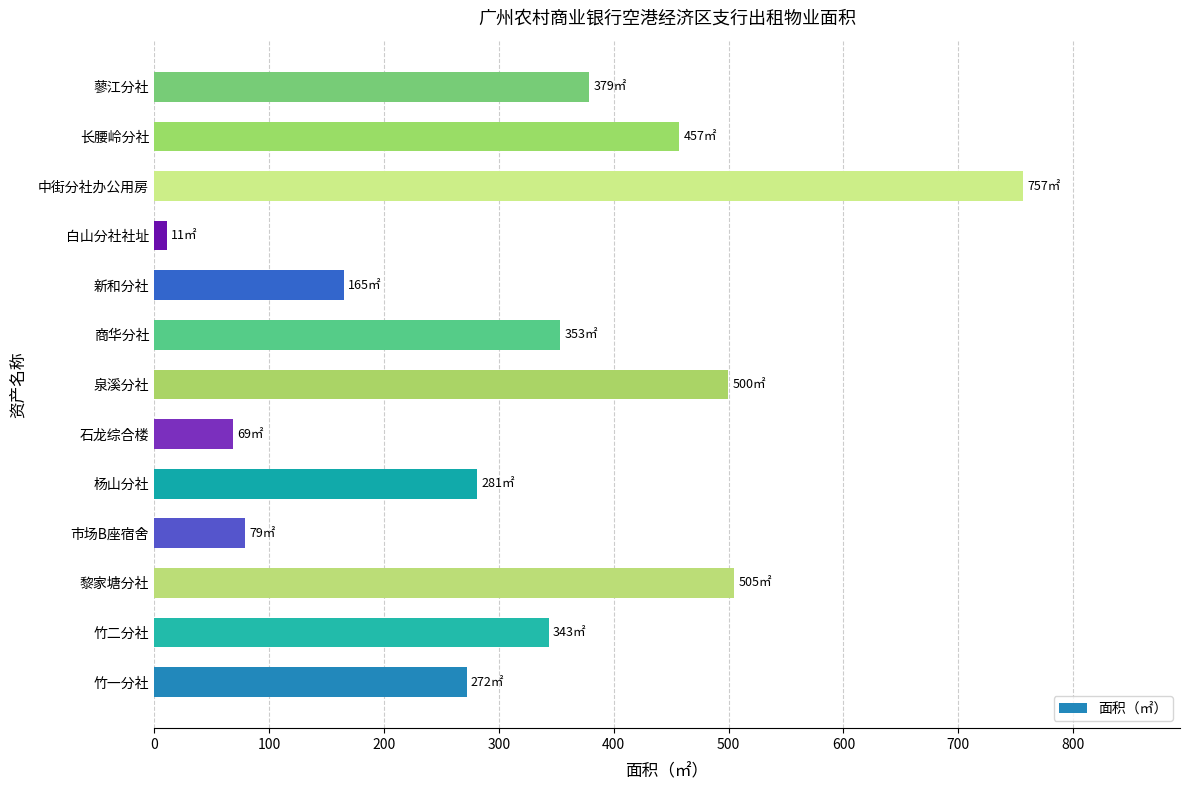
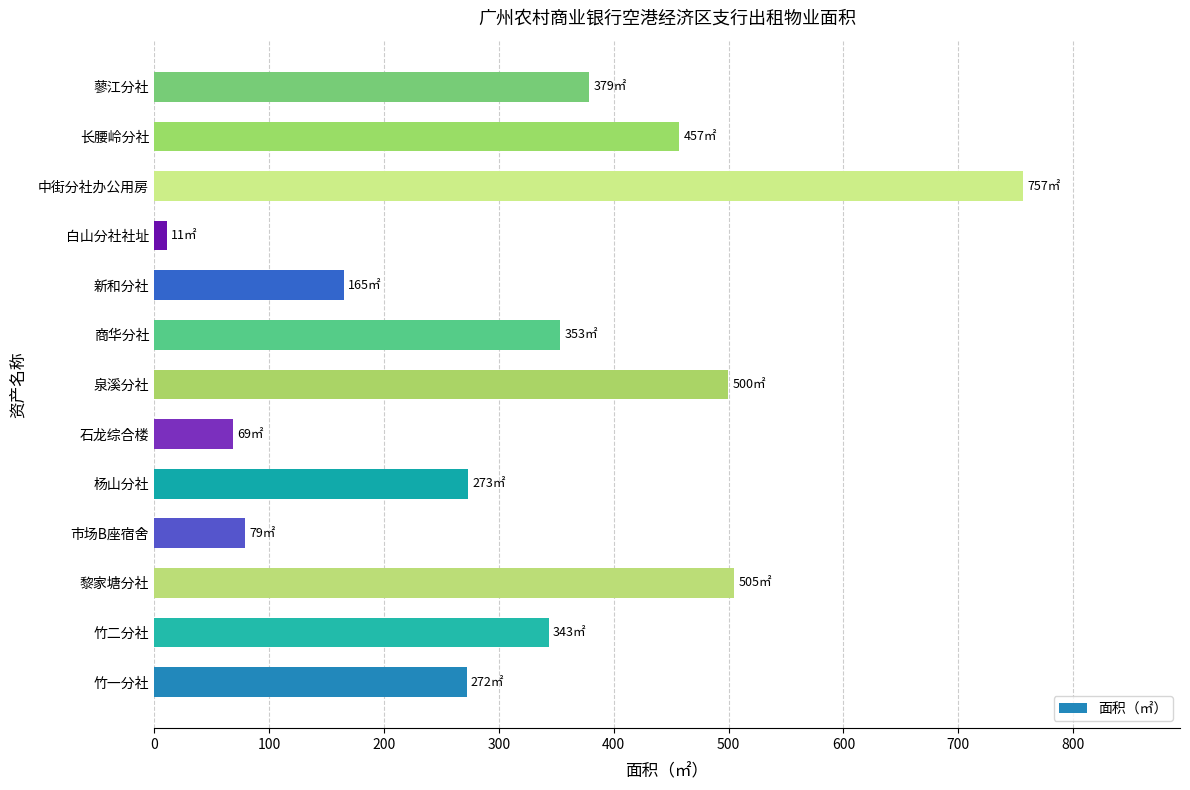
杨山分社: 281㎡ -> 273㎡
